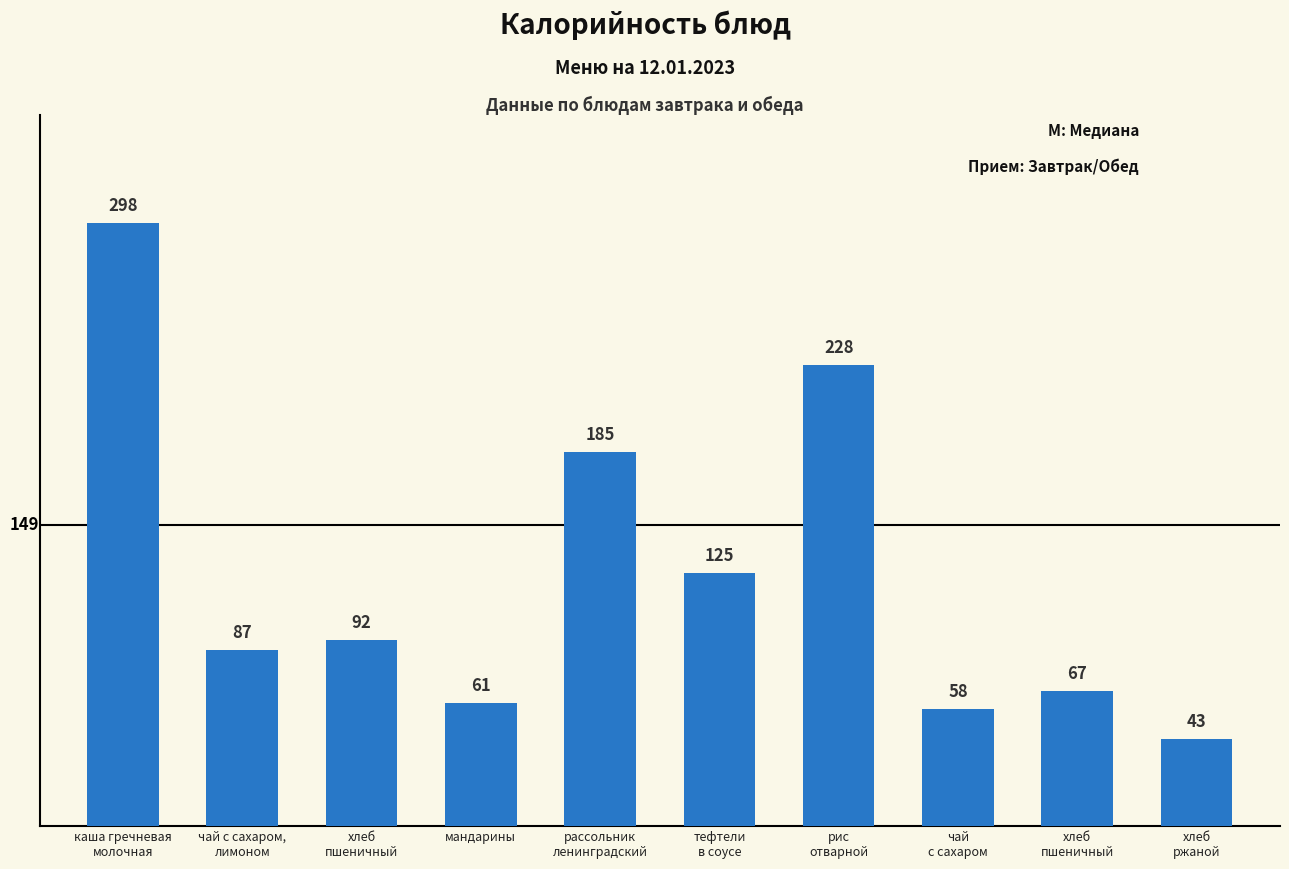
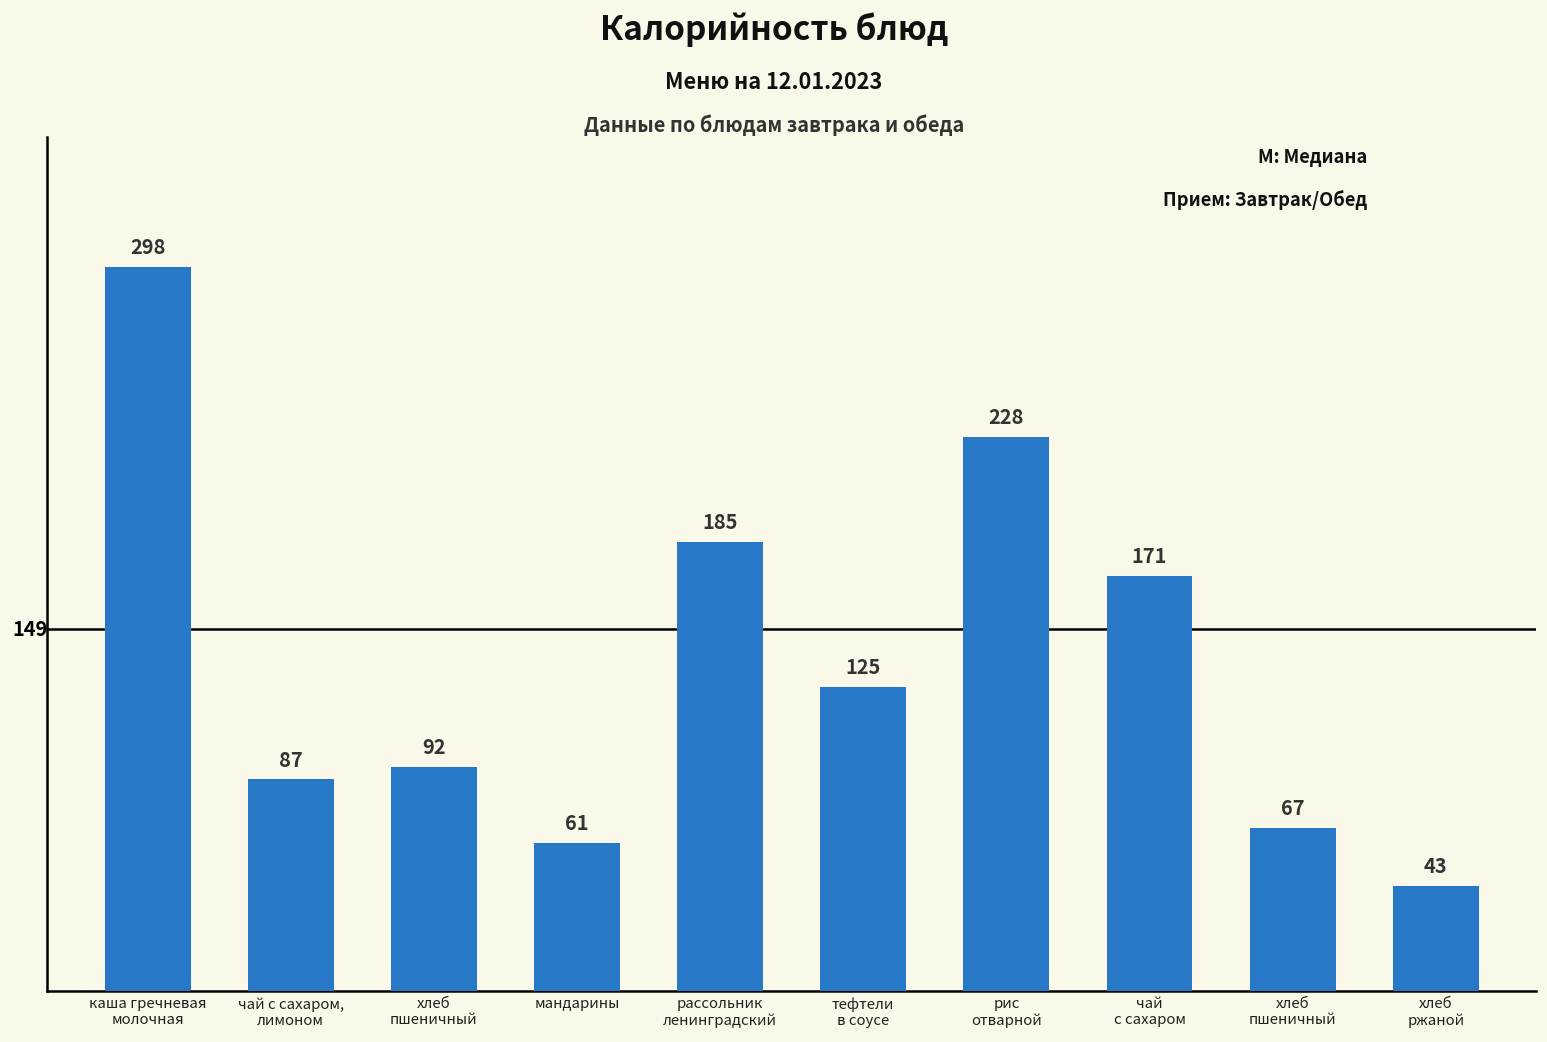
чай с сахаром: 58 -> 171
